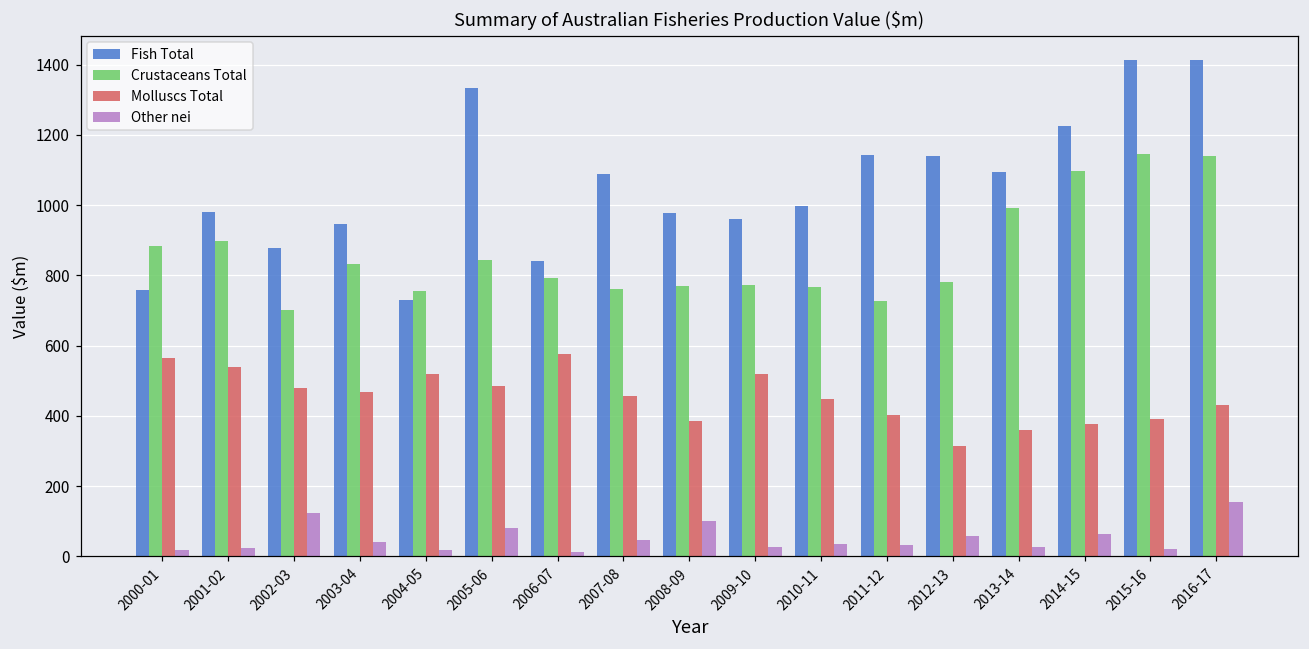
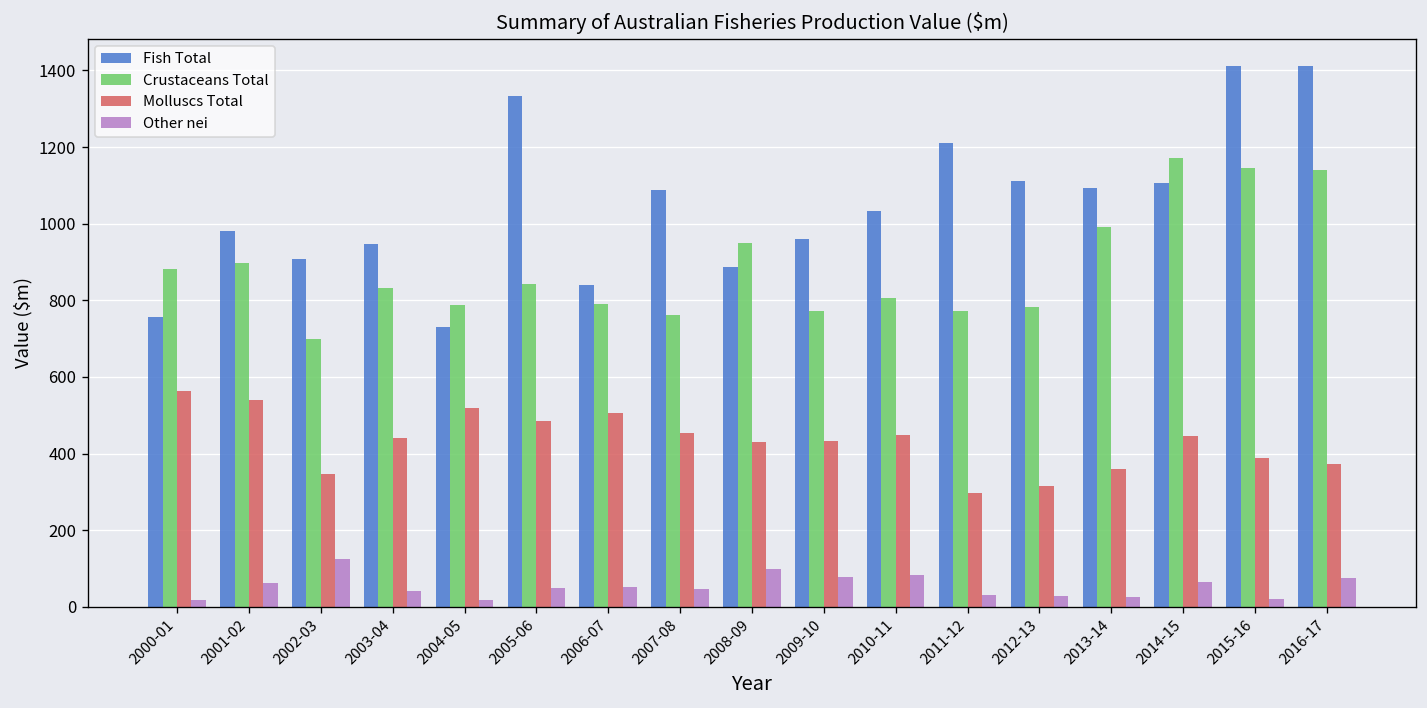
Other nei, 2001-02: 20 -> 60
Fish Total, 2002-03: 880 -> 910
Molluscs Total, 2002-03: 480 -> 350
Molluscs Total, 2003-04: 470 -> 440
Crustaceans Total, 2004-05: 760 -> 790
Other nei, 2005-06: 80 -> 50
Molluscs Total, 2006-07: 580 -> 510
Other nei, 2006-07: 10 -> 50
Fish Total, 2008-09: 980 -> 890
Crustaceans Total, 2008-09: 770 -> 950
Molluscs Total, 2008-09: 380 -> 430
Molluscs Total, 2009-10: 520 -> 430
Other nei, 2009-10: 30 -> 80
Fish Total, 2010-11: 1000 -> 1030
Crustaceans Total, 2010-11: 770 -> 810
Other nei, 2010-11: 40 -> 80
Fish Total, 2011-12: 1140 -> 1210
Crustaceans Total, 2011-12: 730 -> 770
Molluscs Total, 2011-12: 400 -> 300
Fish Total, 2012-13: 1140 -> 1110
Other nei, 2012-13: 60 -> 30
Fish Total, 2014-15: 1230 -> 1110
Crustaceans Total, 2014-15: 1100 -> 1170
Molluscs Total, 2014-15: 380 -> 440
Molluscs Total, 2016-17: 430 -> 370
Other nei, 2016-17: 160 -> 80
